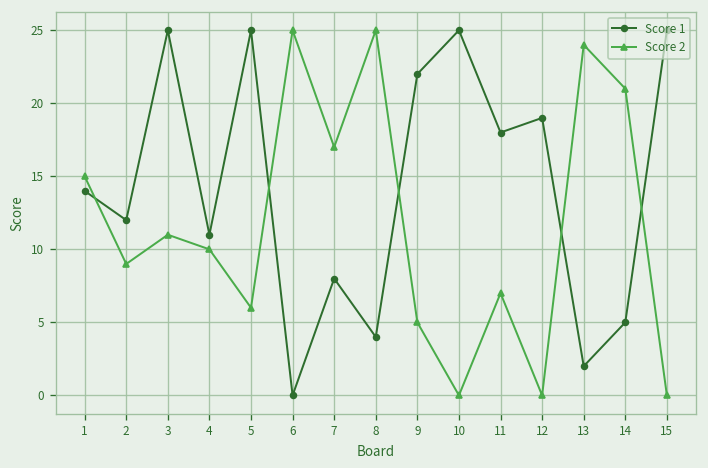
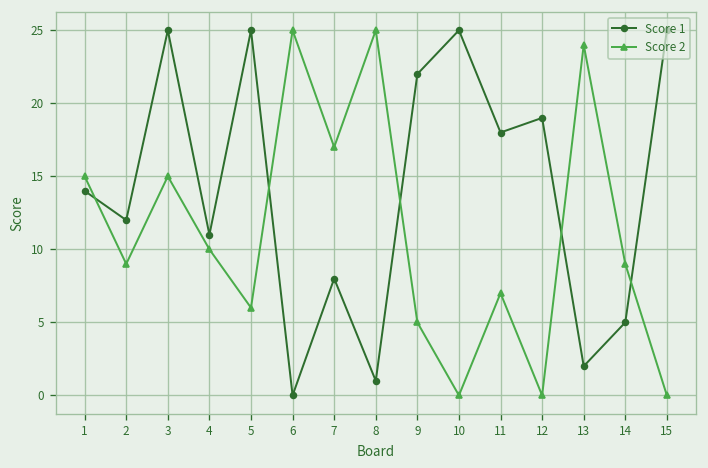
Score 2, 3: 11 -> 15
Score 1, 8: 4 -> 1
Score 2, 14: 21 -> 9
